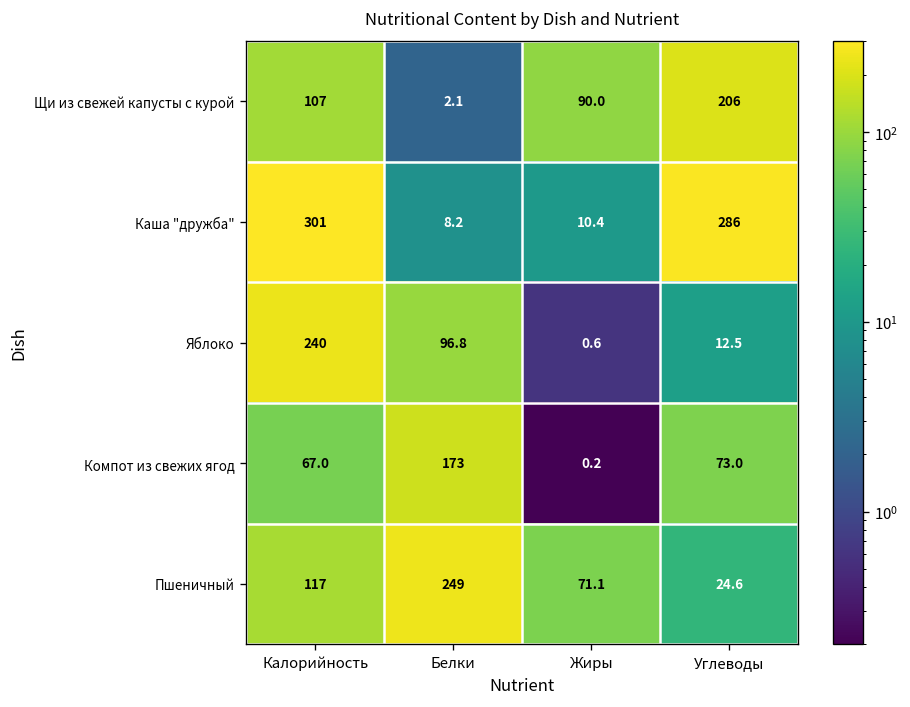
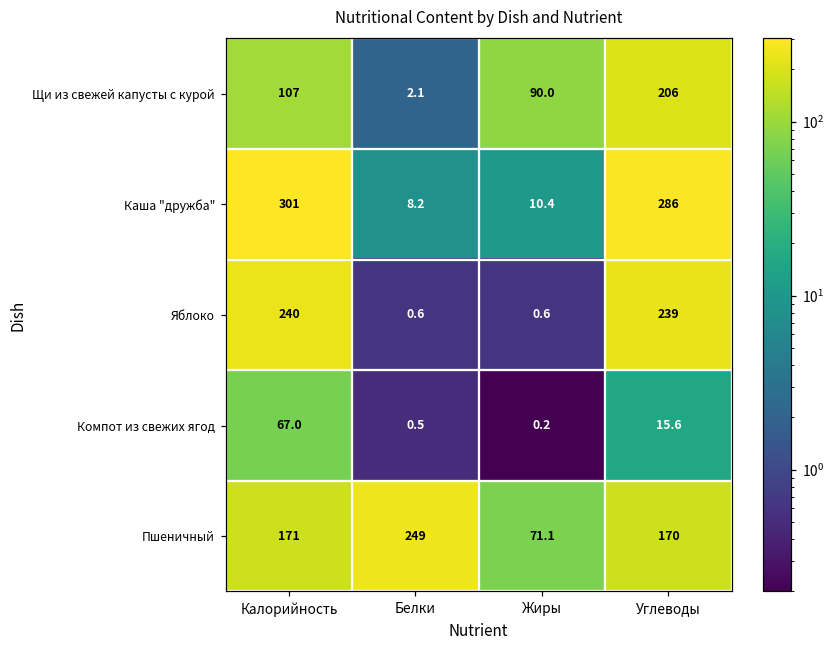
Яблоко, Белки: 96.8 -> 0.6
Яблоко, Углеводы: 12.5 -> 239
Компот из свежих ягод, Белки: 173 -> 0.5
Компот из свежих ягод, Углеводы: 73.0 -> 15.6
Пшеничный, Калорийность: 117 -> 171
Пшеничный, Углеводы: 24.6 -> 170
